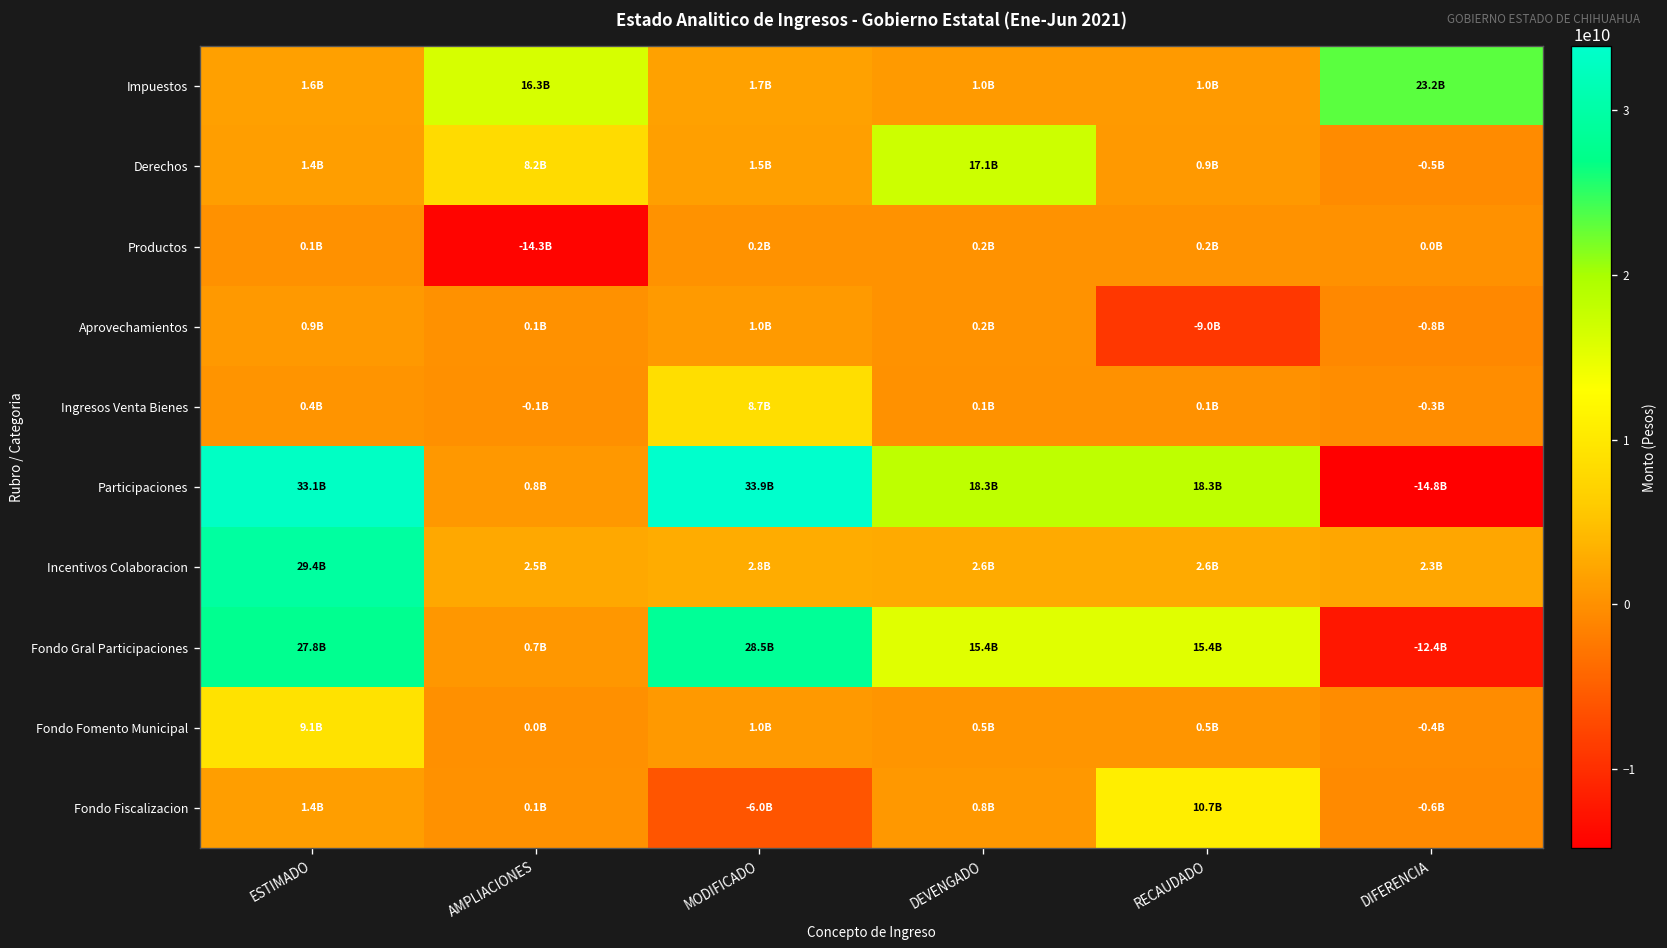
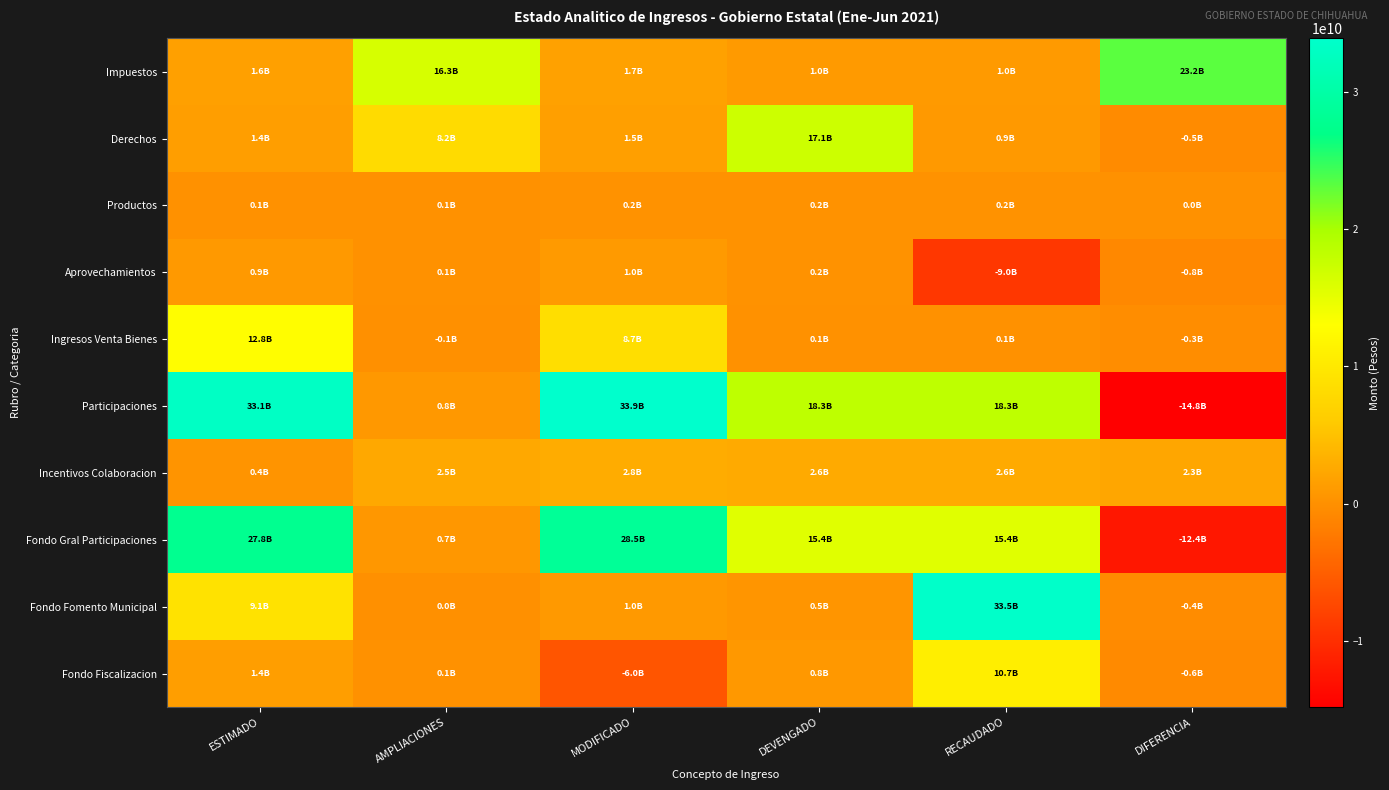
Productos, AMPLIACIONES: -14.3B -> 0.1B
Ingresos Venta Bienes, ESTIMADO: 0.4B -> 12.8B
Incentivos Colaboracion, ESTIMADO: 29.4B -> 0.4B
Fondo Fomento Municipal, RECAUDADO: 0.5B -> 33.5B
